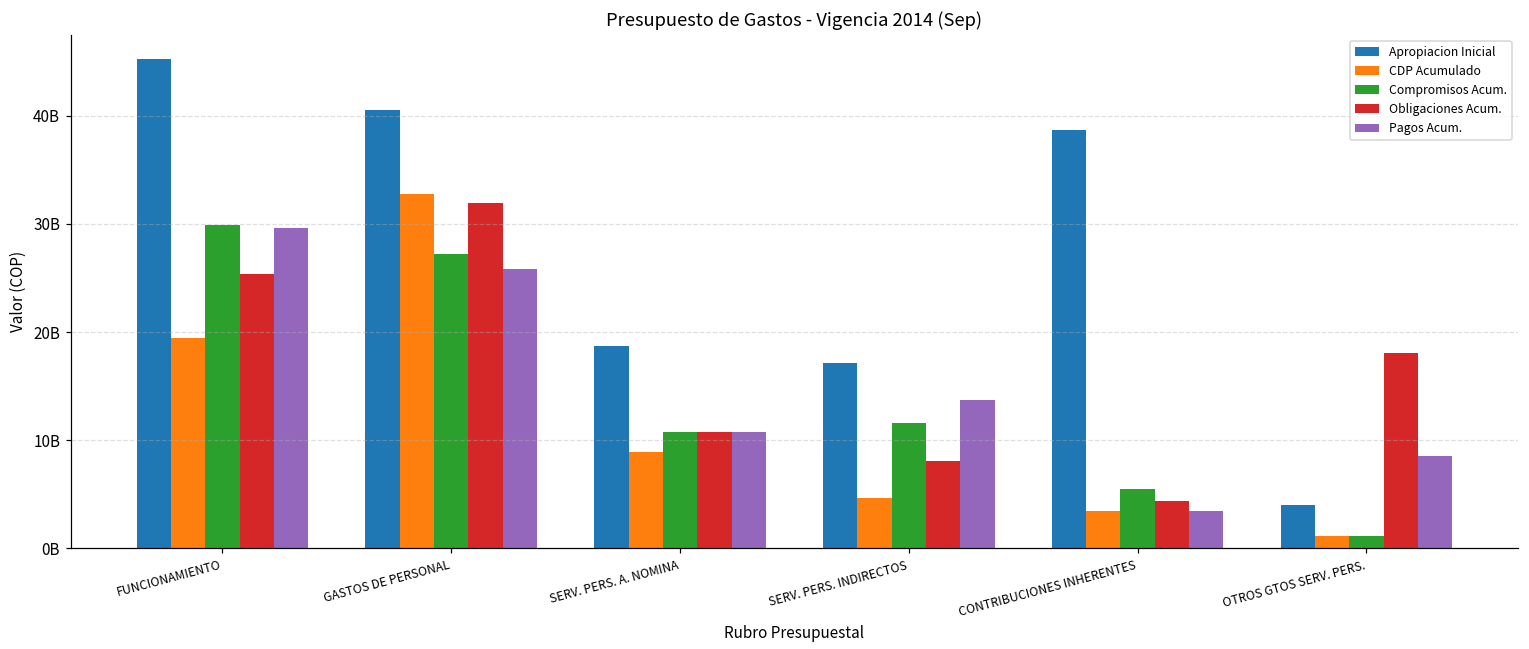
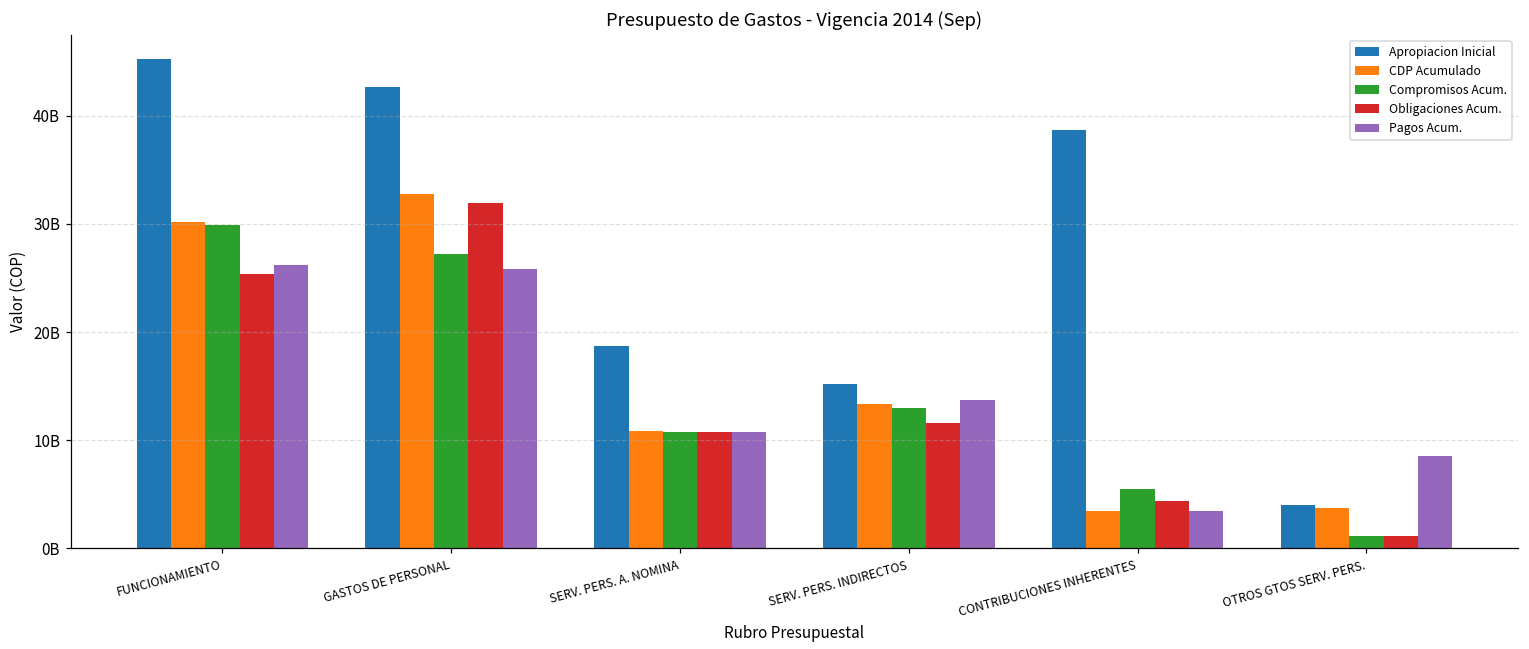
CDP Acumulado, FUNCIONAMIENTO: 19000000000 -> 30000000000
Pagos Acum., FUNCIONAMIENTO: 30000000000 -> 26000000000
Apropiacion Inicial, GASTOS DE PERSONAL: 41000000000 -> 43000000000
CDP Acumulado, SERV. PERS. A. NOMINA: 9000000000 -> 11000000000
Apropiacion Inicial, SERV. PERS. INDIRECTOS: 17000000000 -> 15000000000
CDP Acumulado, SERV. PERS. INDIRECTOS: 5000000000 -> 13000000000
Compromisos Acum., SERV. PERS. INDIRECTOS: 12000000000 -> 13000000000
Obligaciones Acum., SERV. PERS. INDIRECTOS: 8000000000 -> 12000000000
CDP Acumulado, OTROS GTOS SERV. PERS.: 1000000000 -> 4000000000
Obligaciones Acum., OTROS GTOS SERV. PERS.: 18000000000 -> 1000000000
